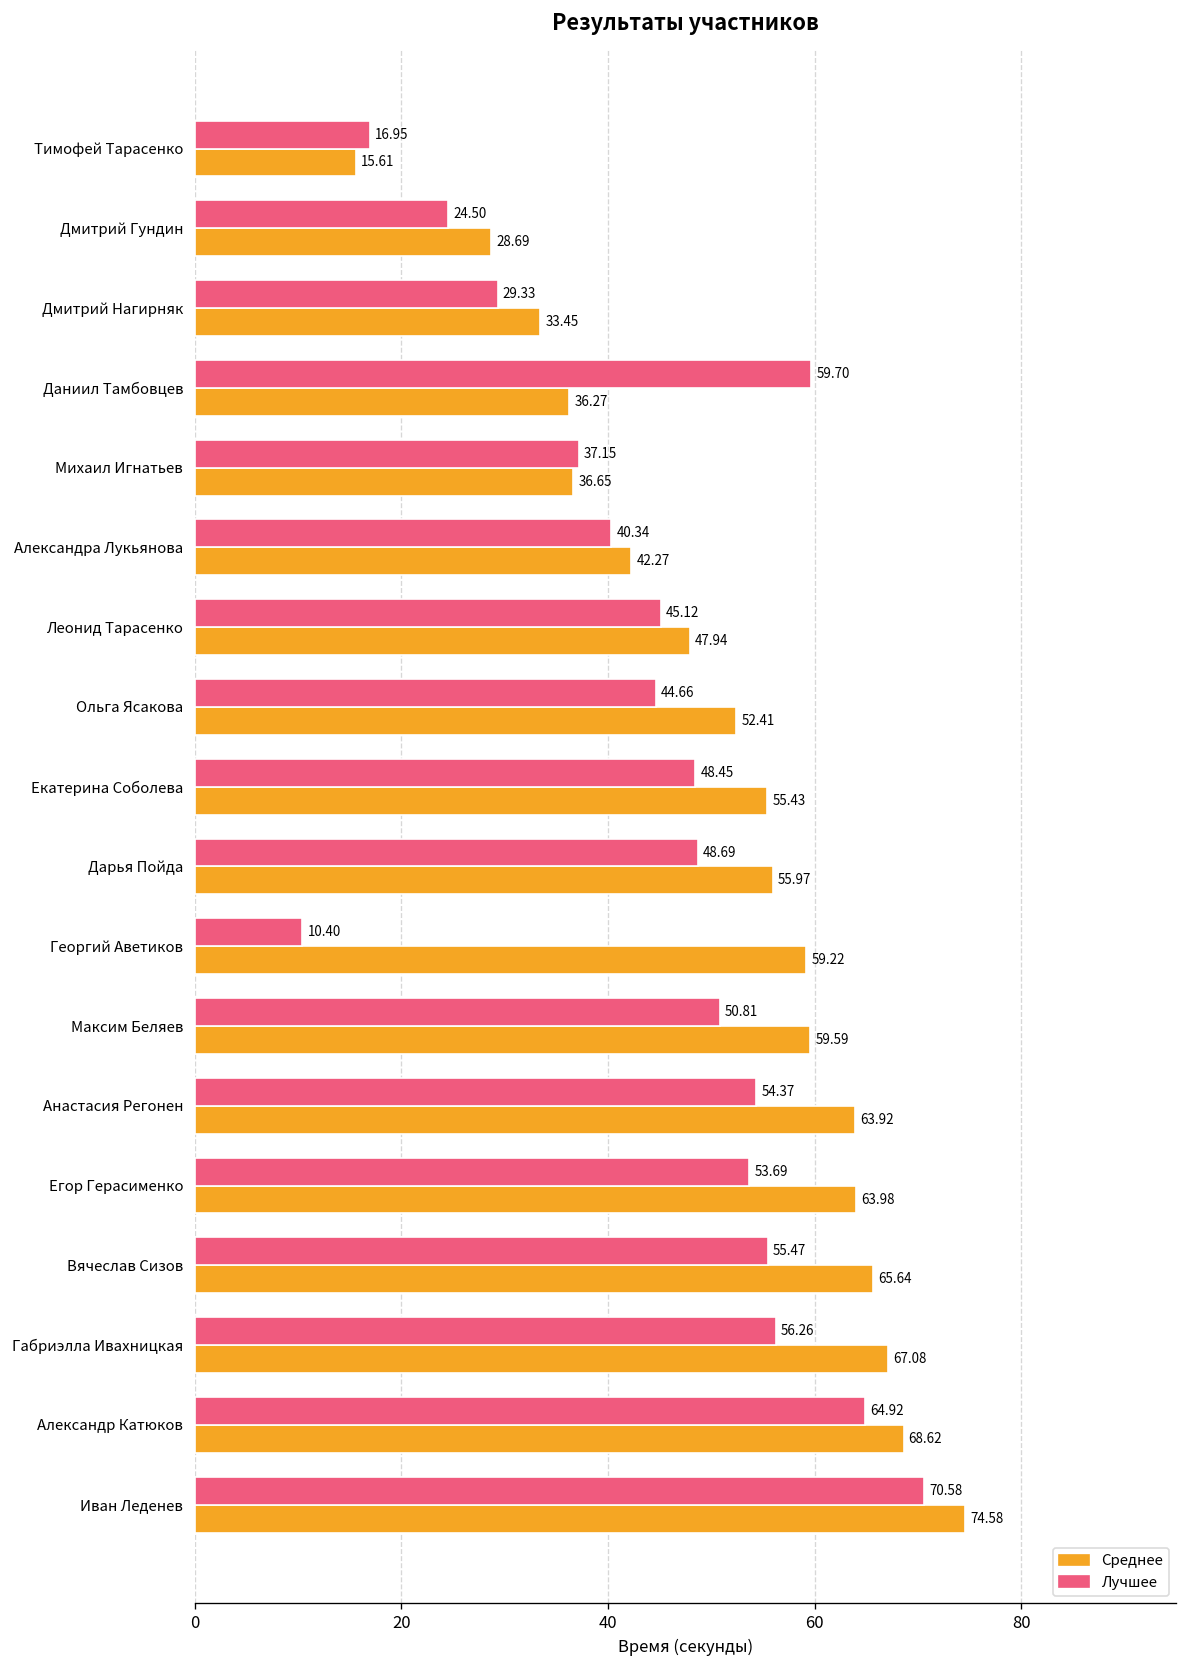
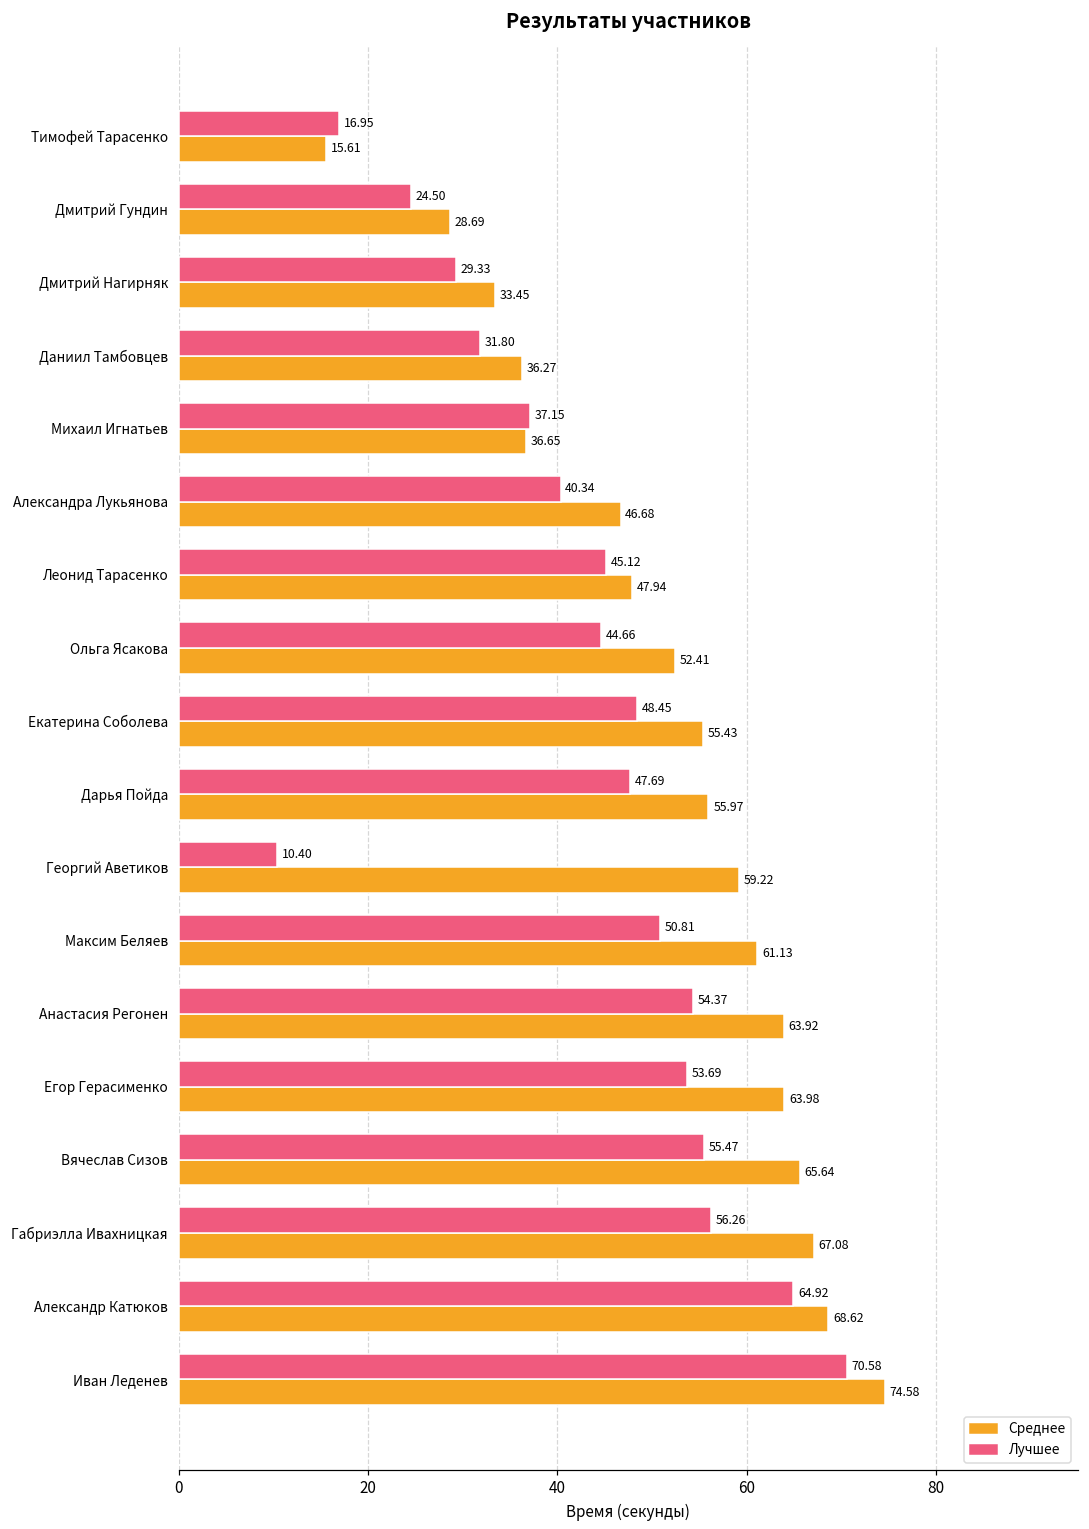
Лучшее, Даниил Тамбовцев: 59.70 -> 31.80
Среднее, Александра Лукьянова: 42.27 -> 46.68
Лучшее, Дарья Пойда: 48.69 -> 47.69
Среднее, Максим Беляев: 59.59 -> 61.13
